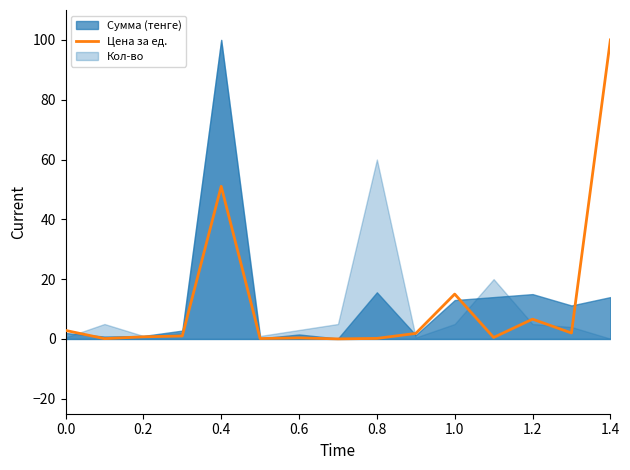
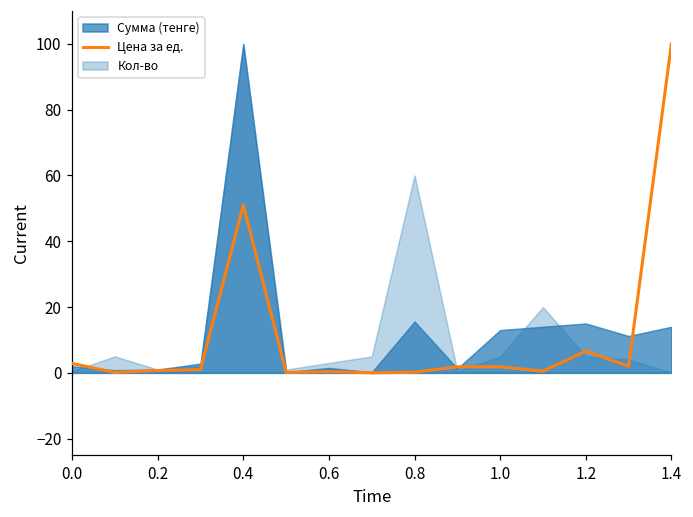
Цена за ед., 1.0: 15 -> 2
